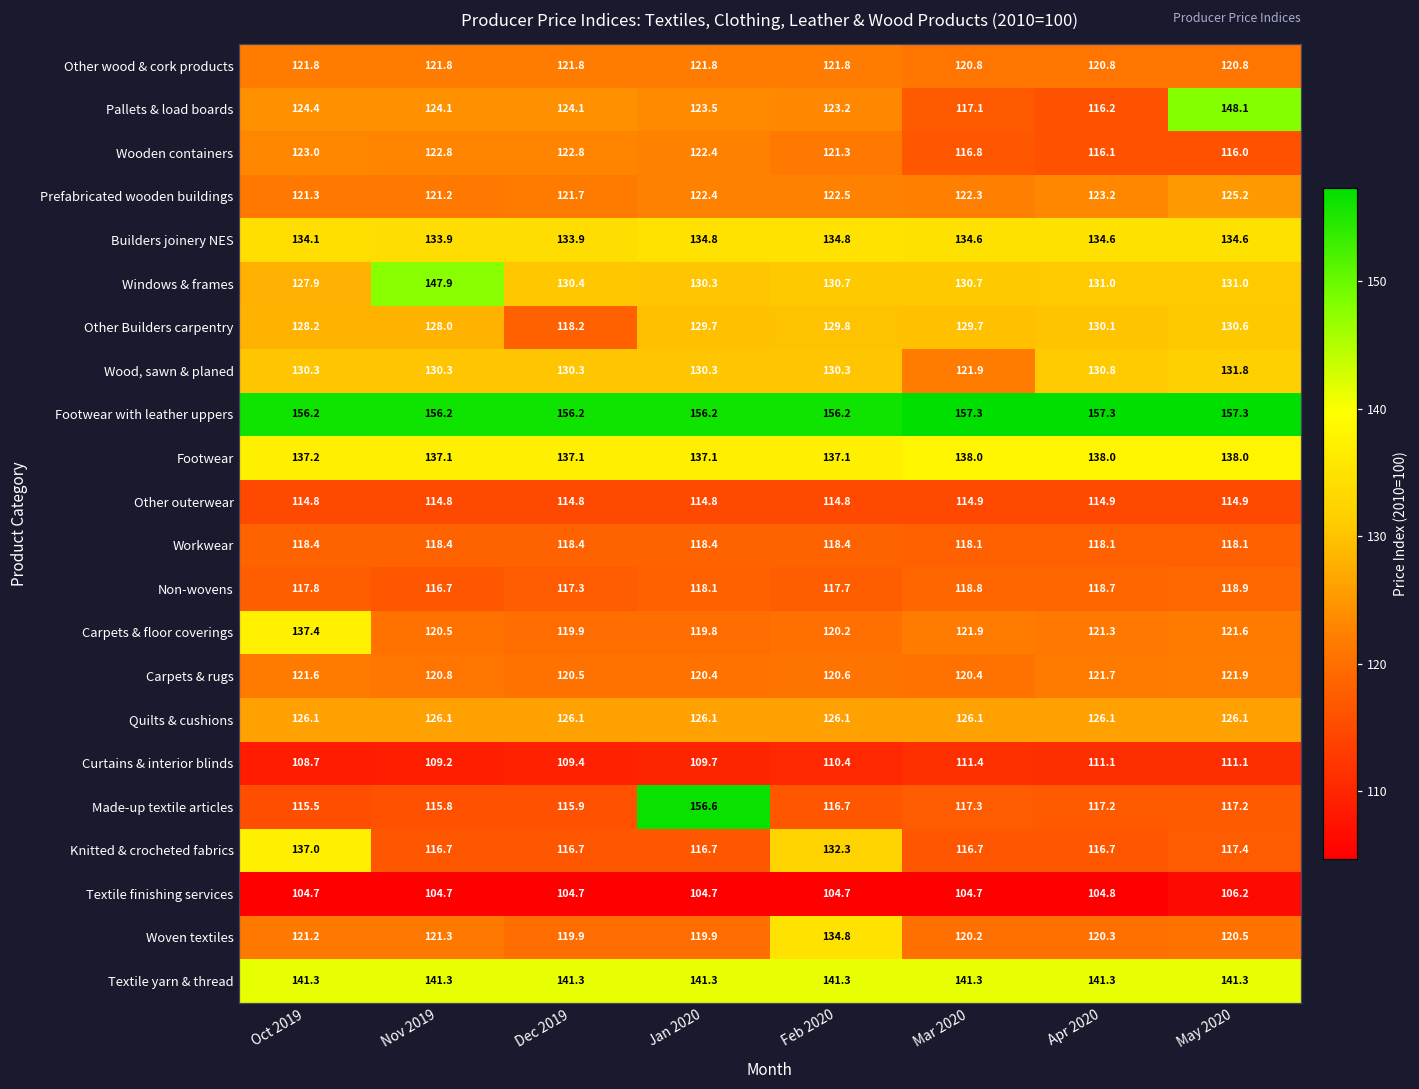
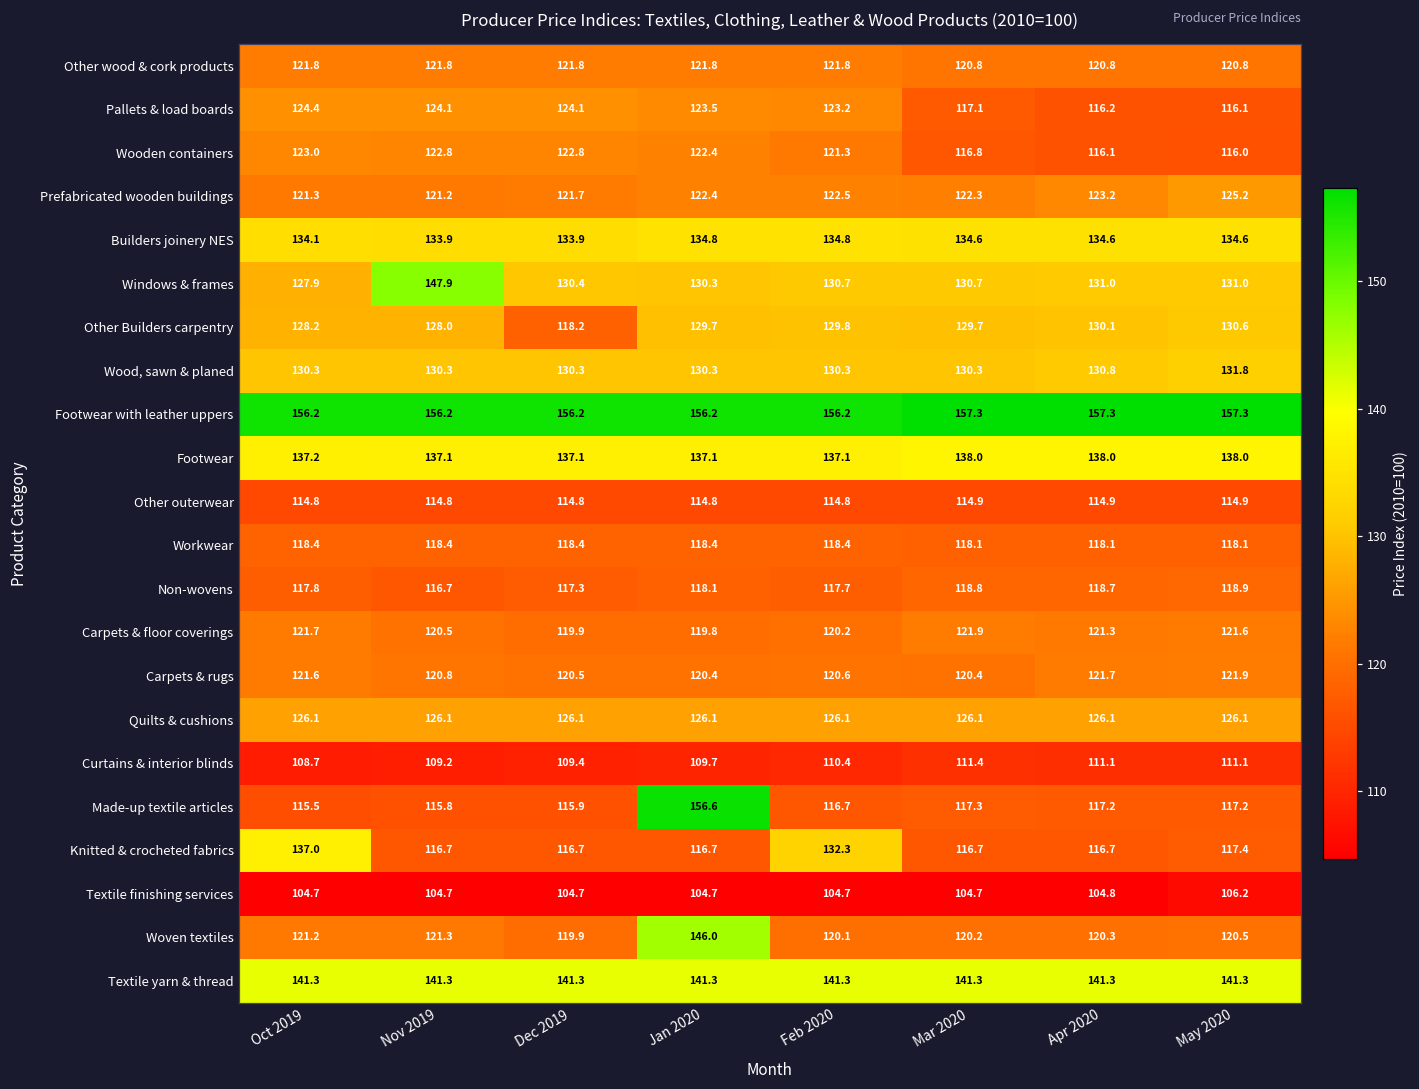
Pallets & load boards, May 2020: 148.1 -> 116.1
Wood, sawn & planed, Mar 2020: 121.9 -> 130.3
Carpets & floor coverings, Oct 2019: 137.4 -> 121.7
Woven textiles, Jan 2020: 119.9 -> 146.0
Woven textiles, Feb 2020: 134.8 -> 120.1
